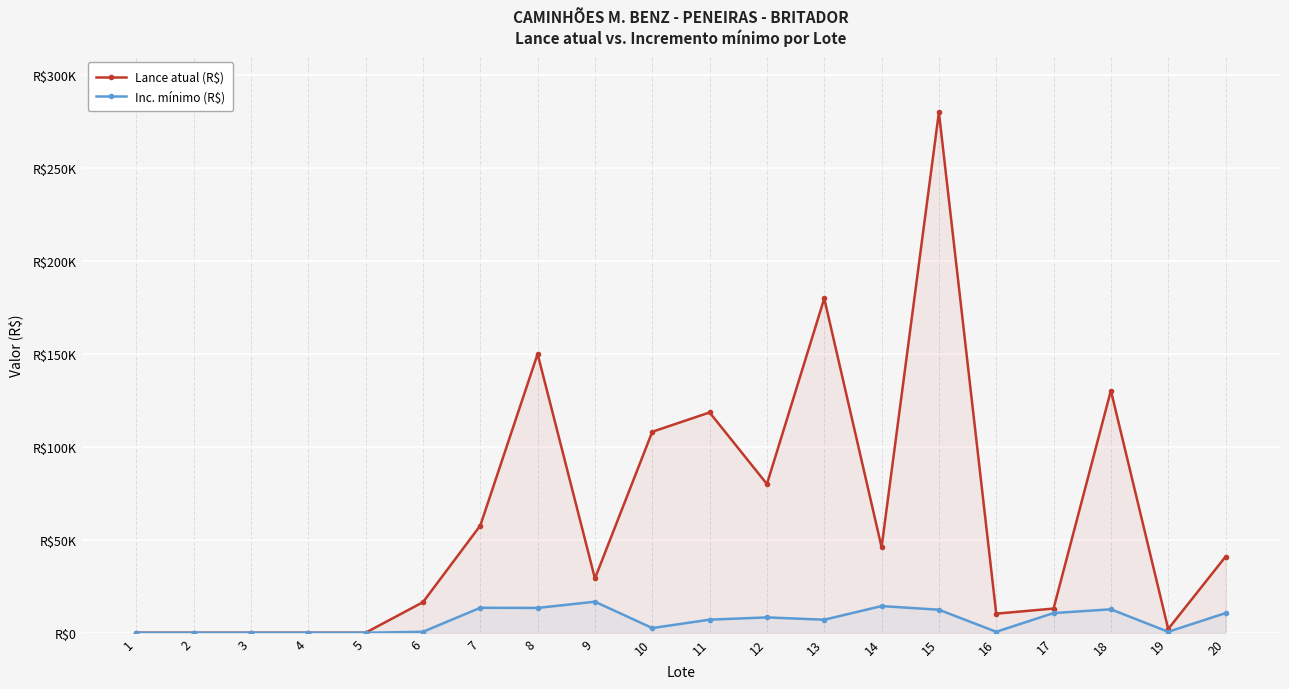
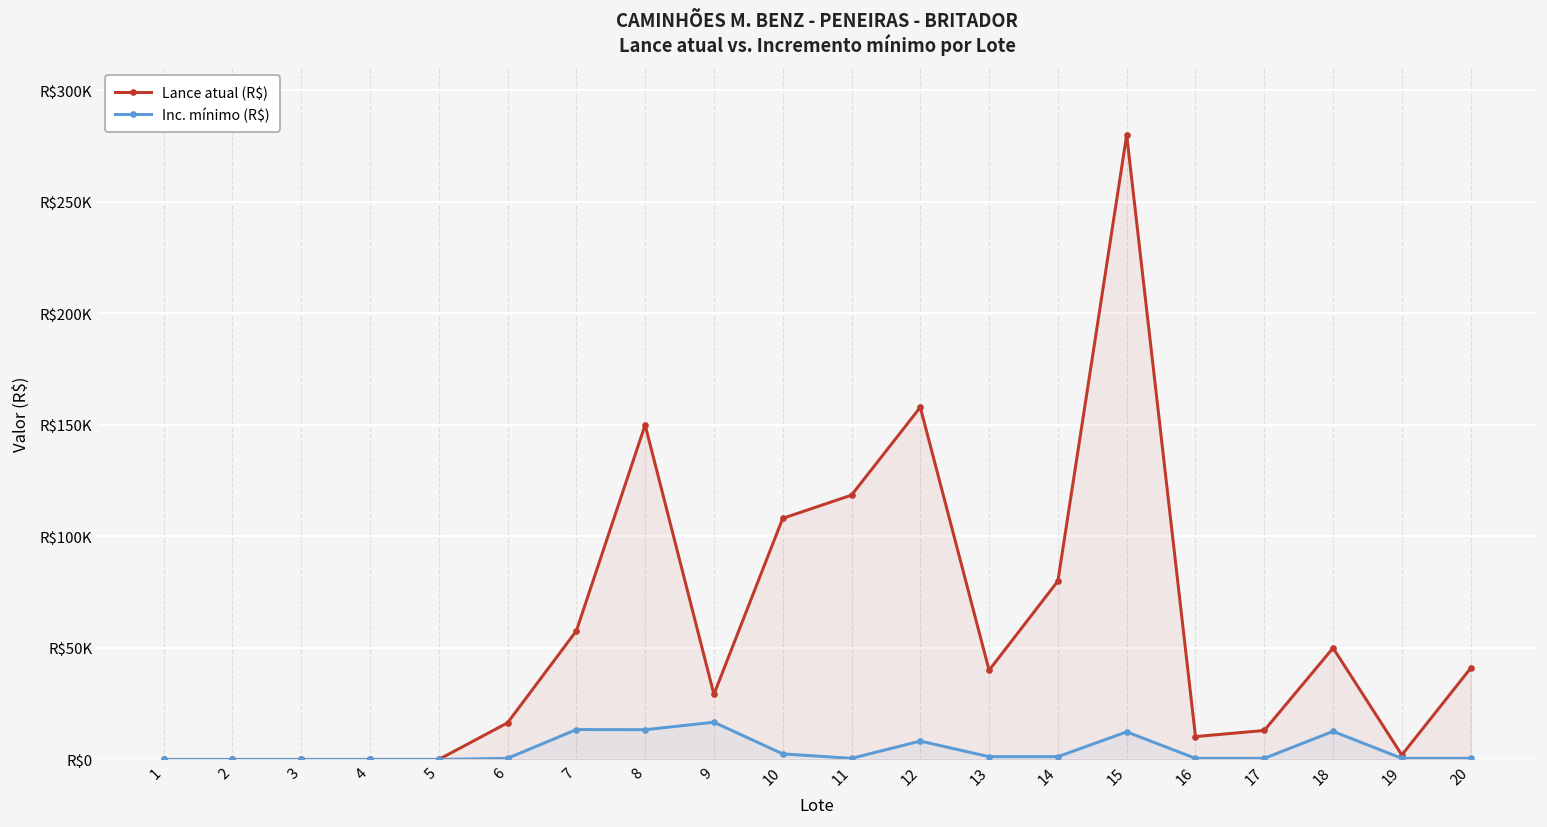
Inc. mínimo (R$), 11: R$7000 -> R$1000
Lance atual (R$), 12: R$80000 -> R$158000
Lance atual (R$), 13: R$180000 -> R$40000
Inc. mínimo (R$), 13: R$7000 -> R$1000
Lance atual (R$), 14: R$46000 -> R$80000
Inc. mínimo (R$), 14: R$14000 -> R$1000
Inc. mínimo (R$), 17: R$11000 -> R$1000
Lance atual (R$), 18: R$130000 -> R$50000
Inc. mínimo (R$), 20: R$11000 -> R$1000
